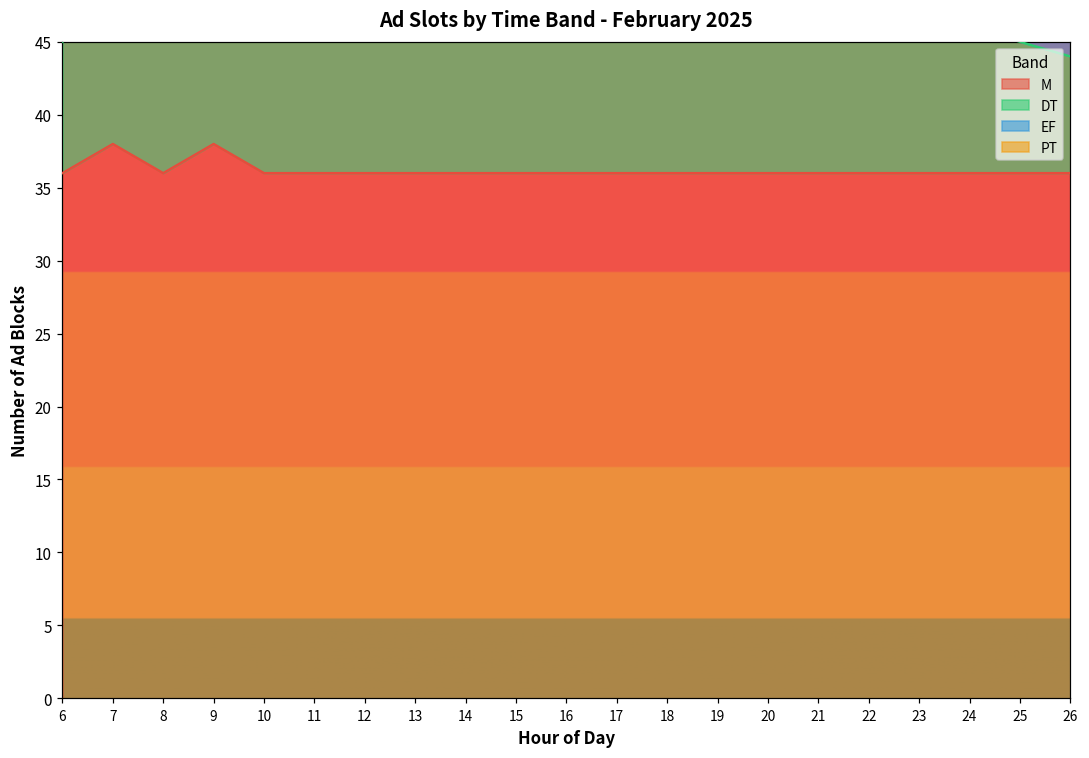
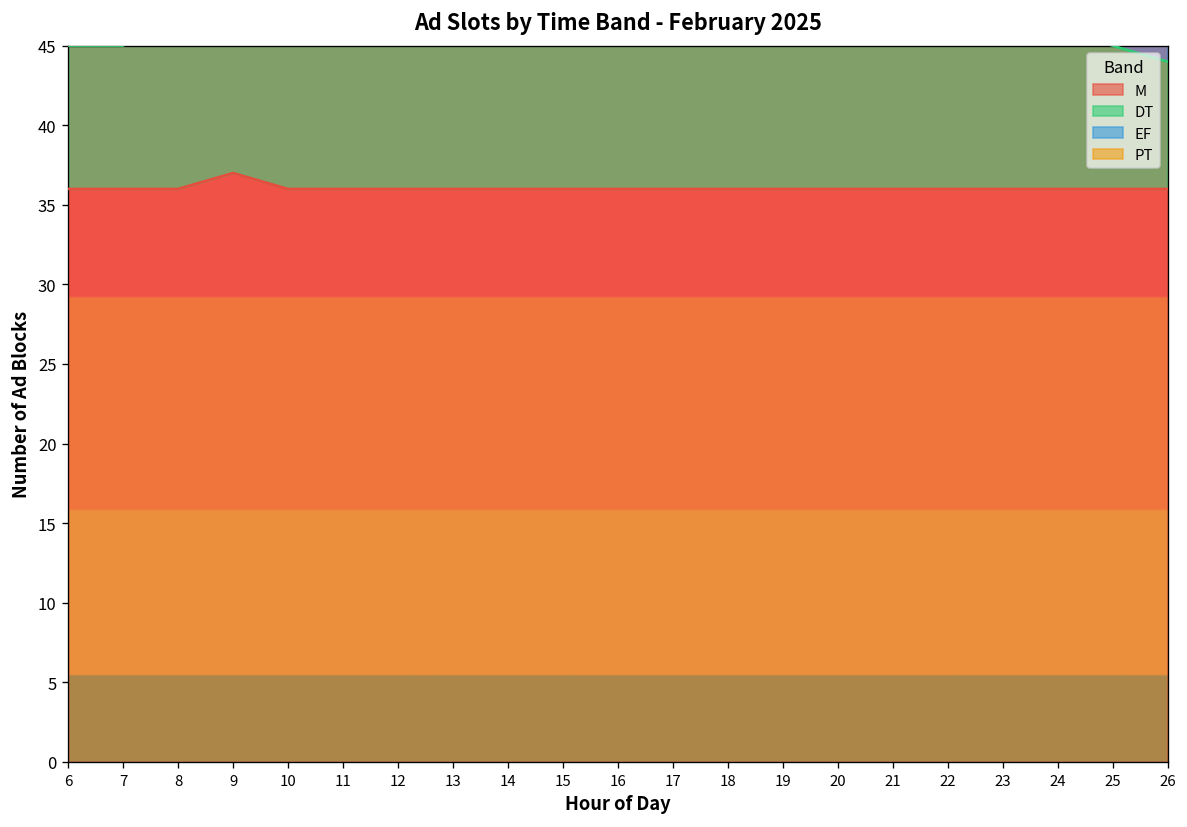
M, 7: 38 -> 36
M, 9: 38 -> 37
